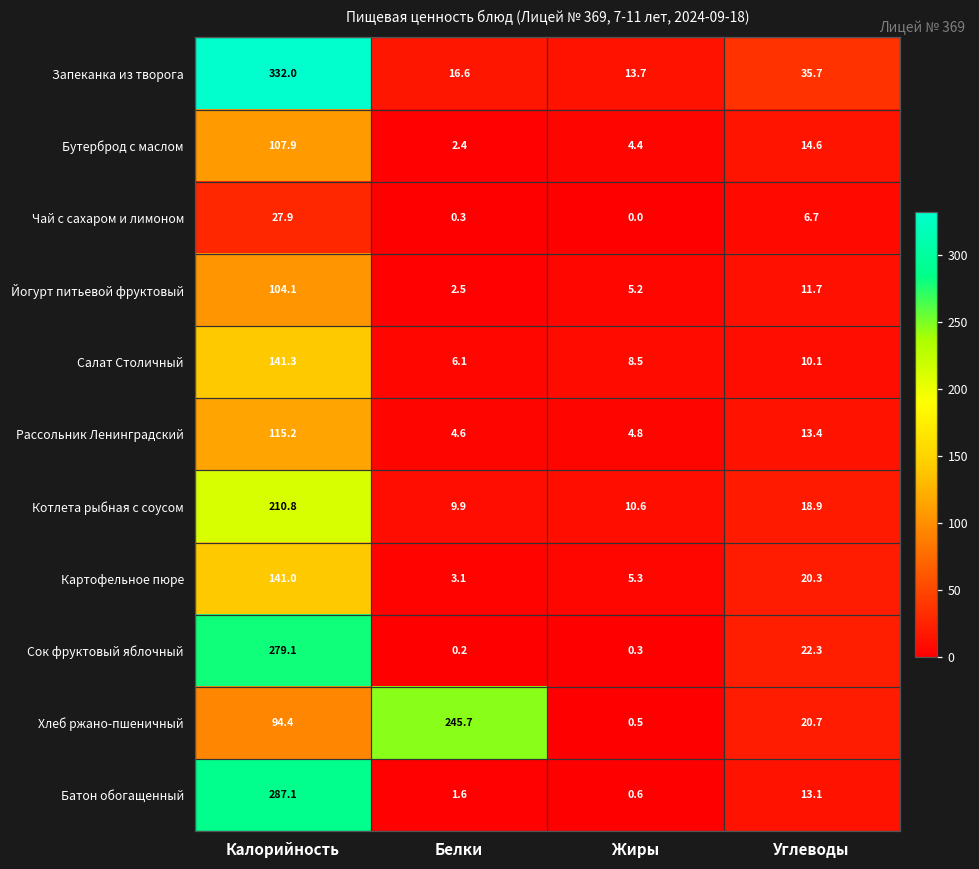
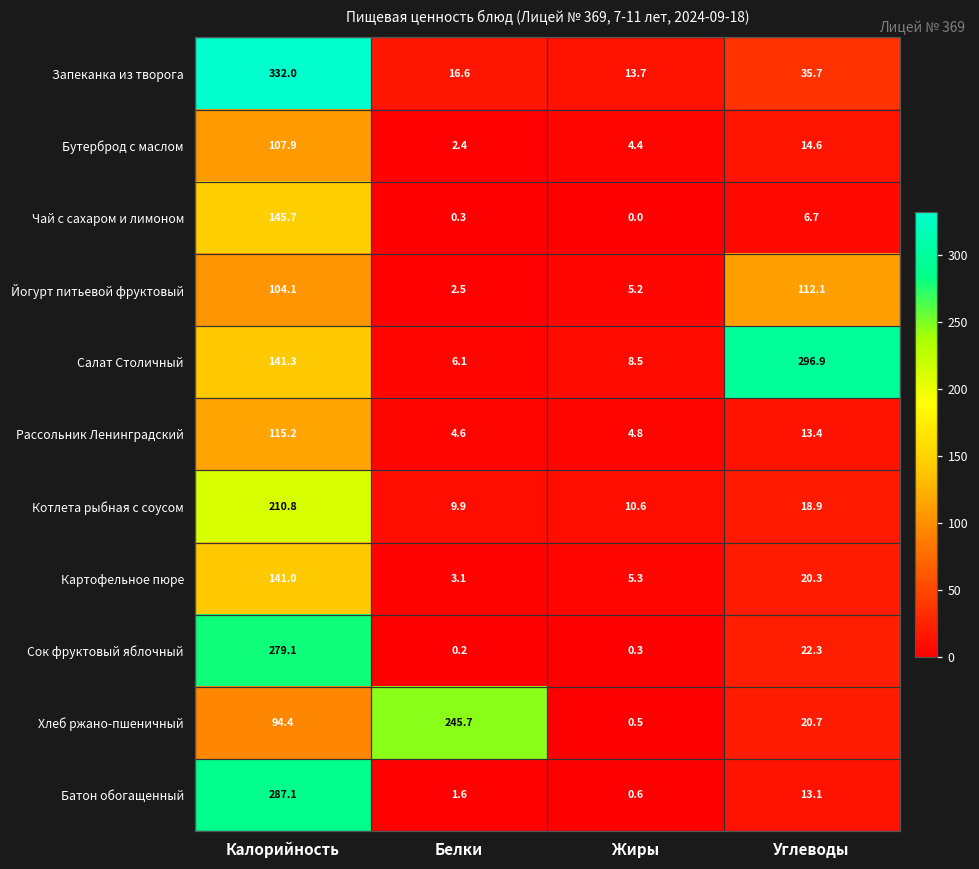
Чай с сахаром и лимоном, Калорийность: 27.9 -> 145.7
Йогурт питьевой фруктовый, Углеводы: 11.7 -> 112.1
Салат Столичный, Углеводы: 10.1 -> 296.9
